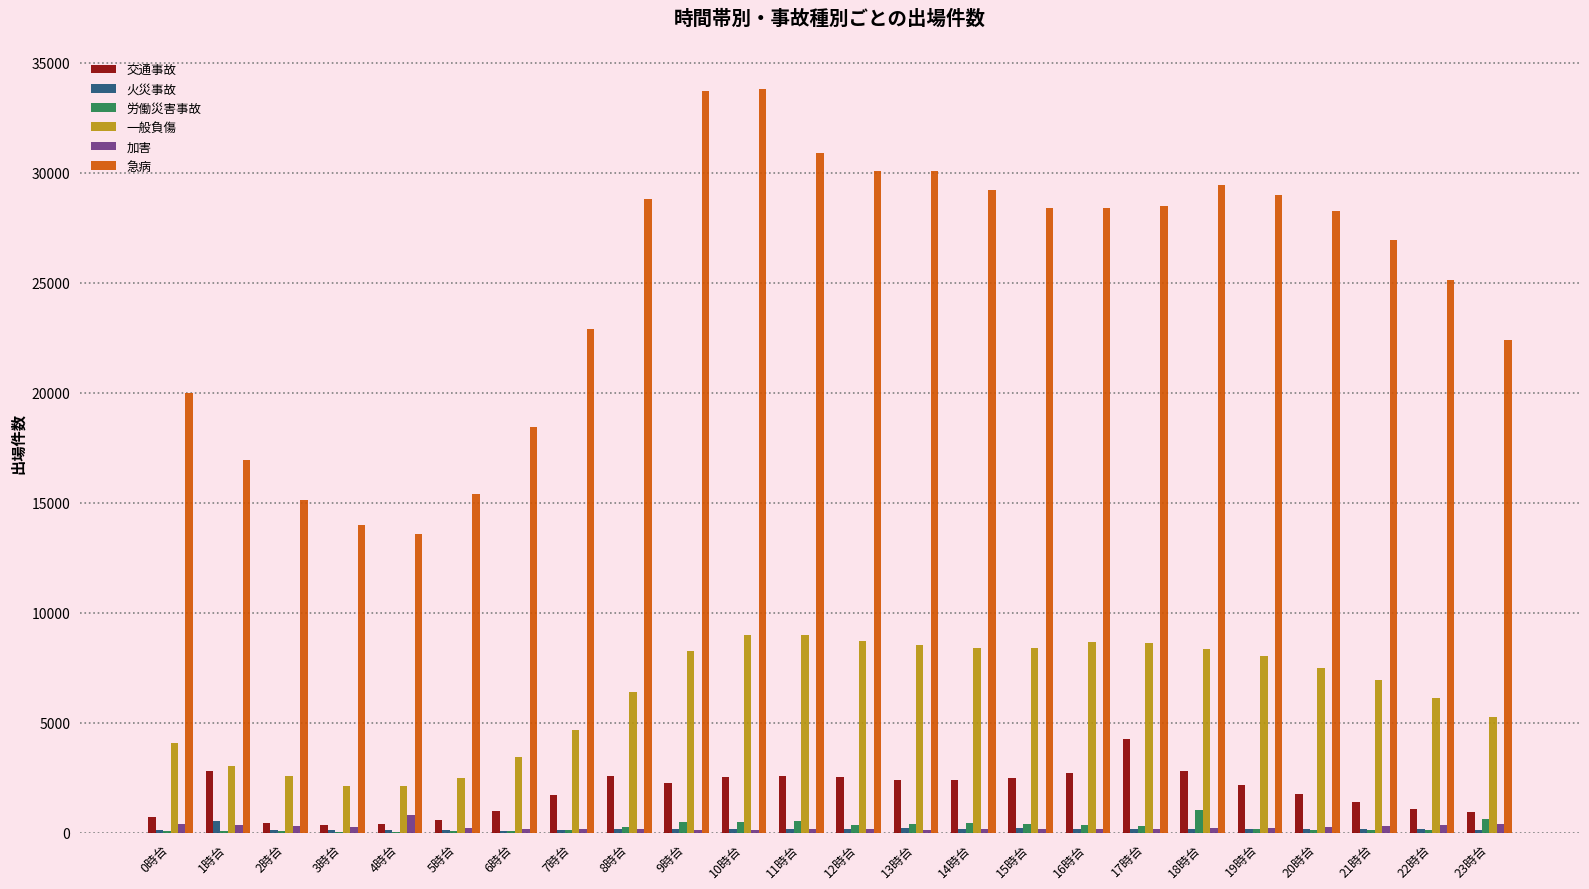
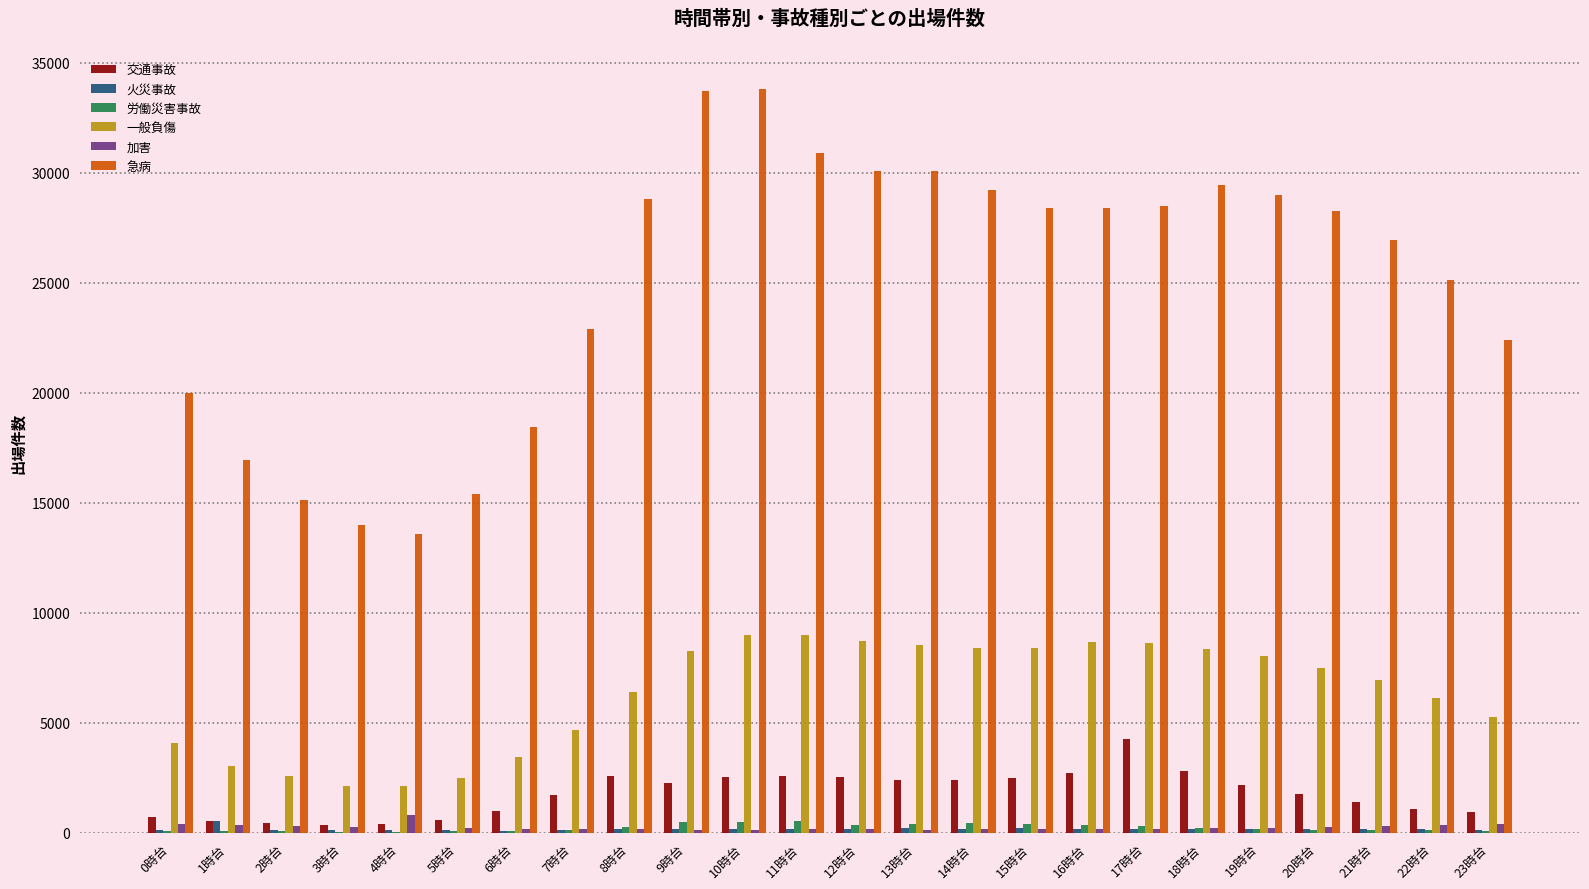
交通事故, 1時台: 2800 -> 500
労働災害事故, 18時台: 1000 -> 200
労働災害事故, 23時台: 600 -> 100
